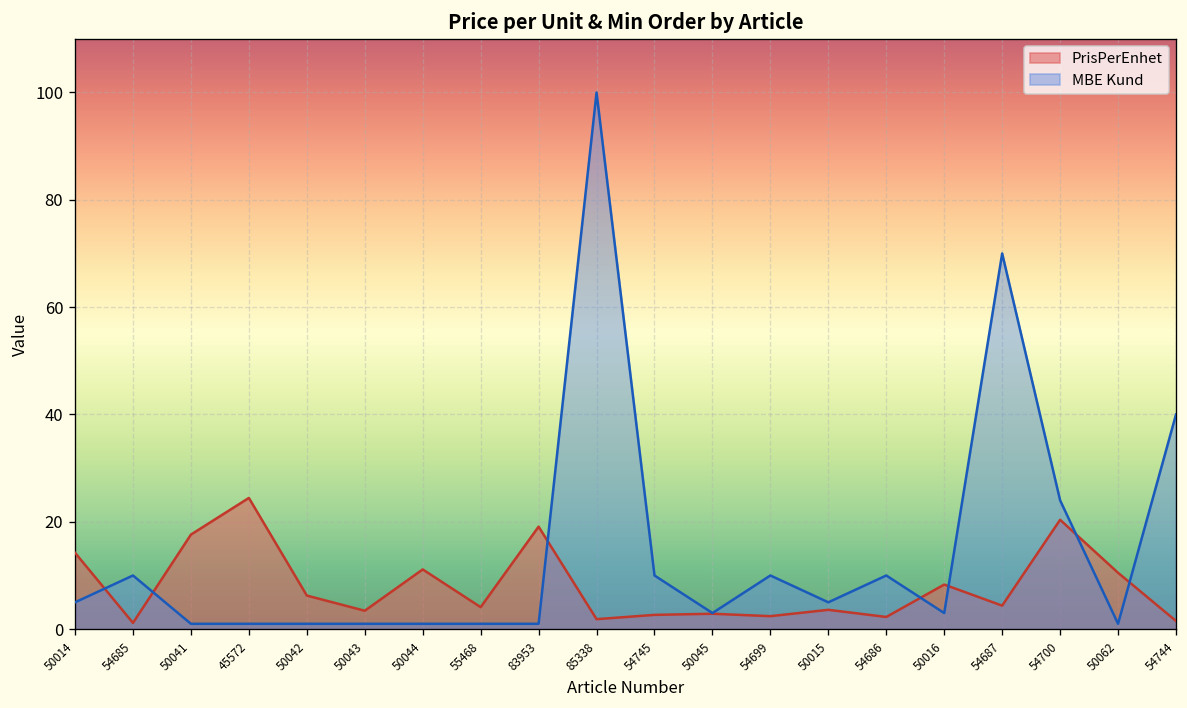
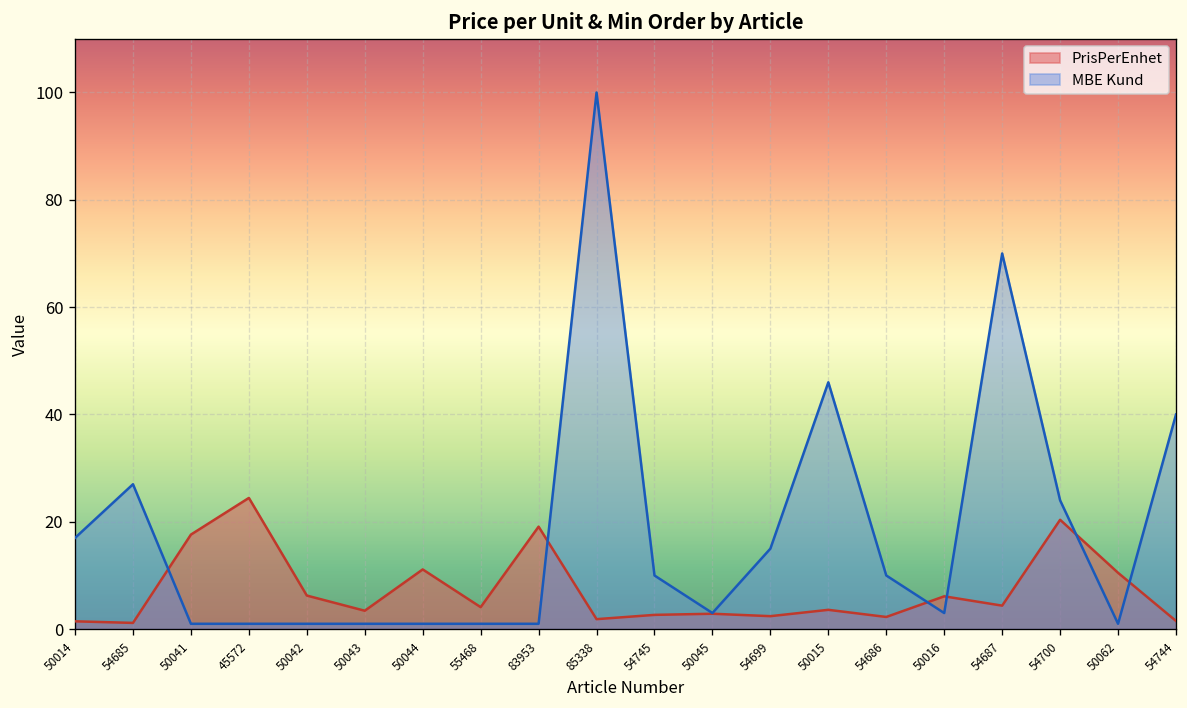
PrisPerEnhet, 50014: 14 -> 1
MBE Kund, 50014: 5 -> 17
MBE Kund, 54685: 10 -> 27
MBE Kund, 54699: 10 -> 15
MBE Kund, 50015: 5 -> 46
PrisPerEnhet, 50016: 8 -> 6
